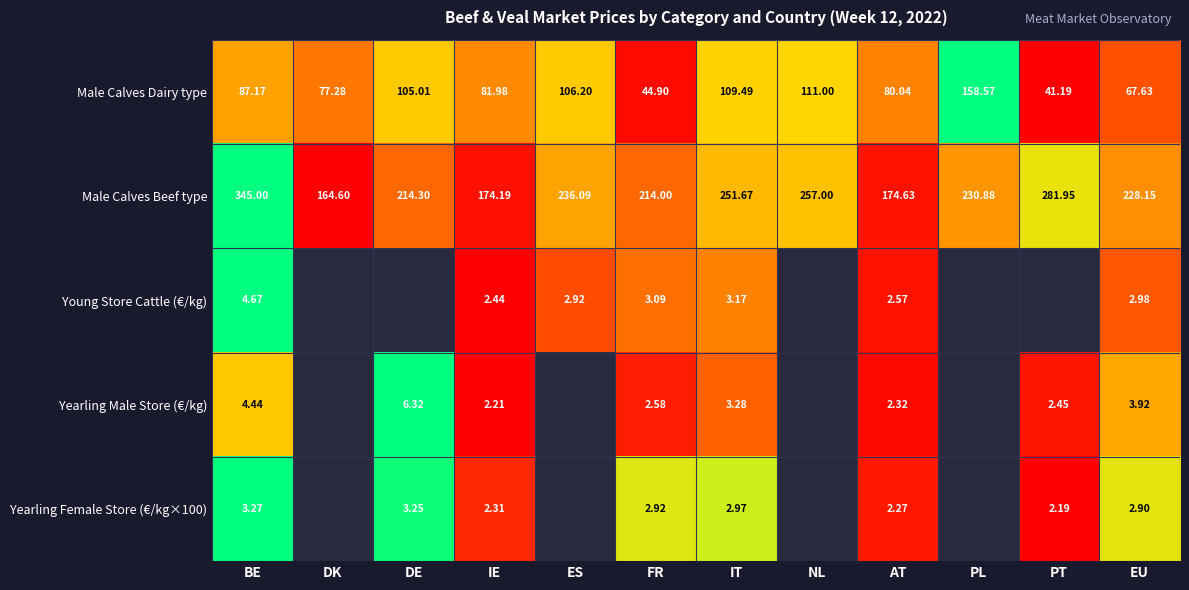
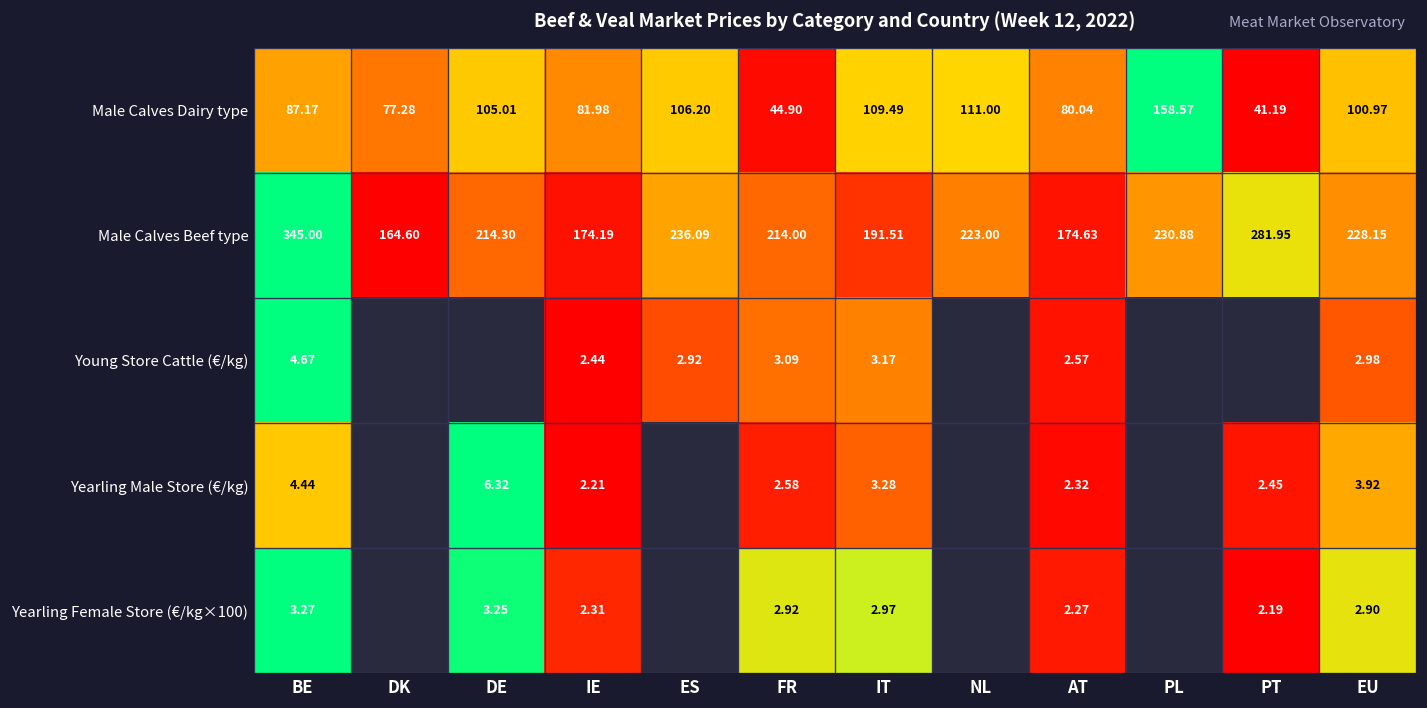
Male Calves Dairy type, EU: 67.63 -> 100.97
Male Calves Beef type, IT: 251.67 -> 191.51
Male Calves Beef type, NL: 257.00 -> 223.00
